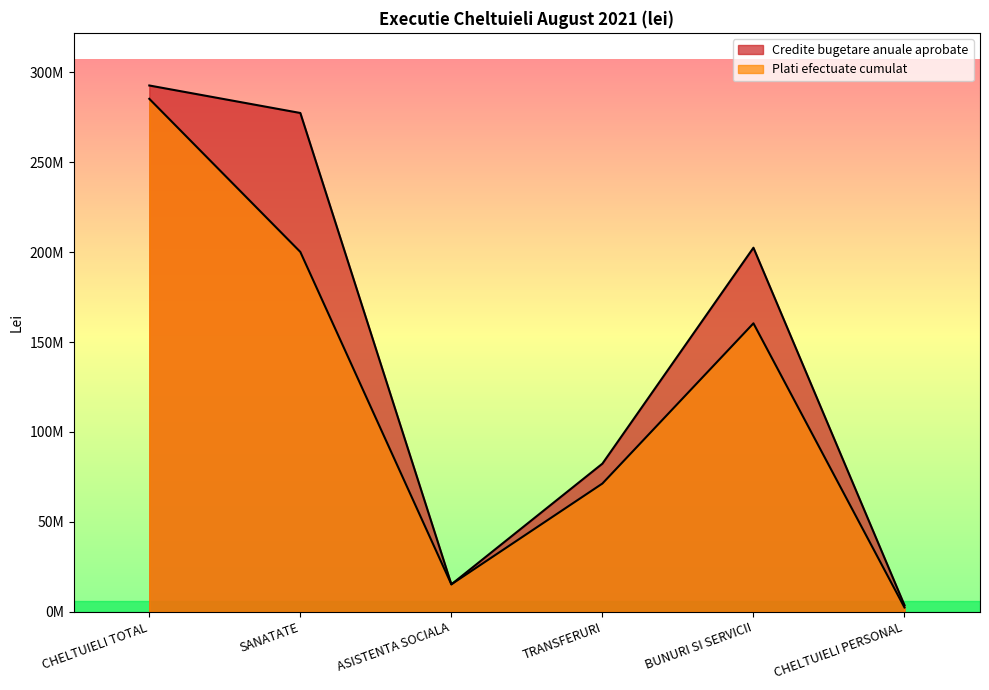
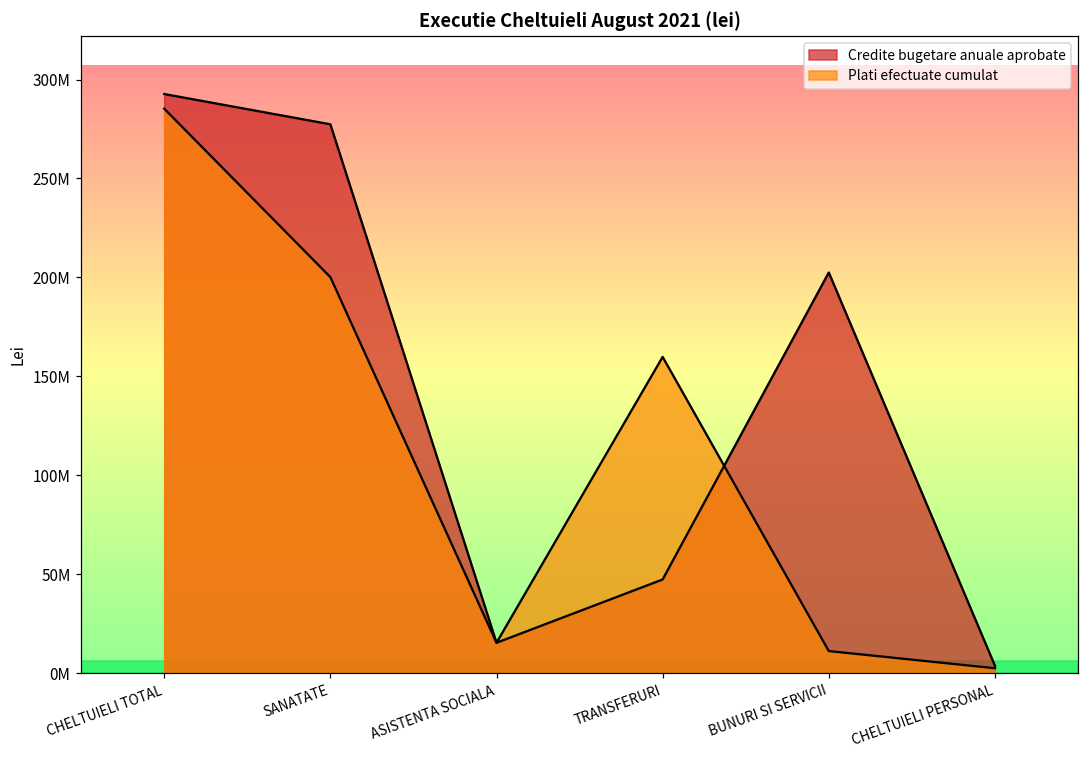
Credite bugetare anuale aprobate, TRANSFERURI: 82000000 -> 47000000
Plati efectuate cumulat, TRANSFERURI: 71000000 -> 160000000
Plati efectuate cumulat, BUNURI SI SERVICII: 160000000 -> 11000000
